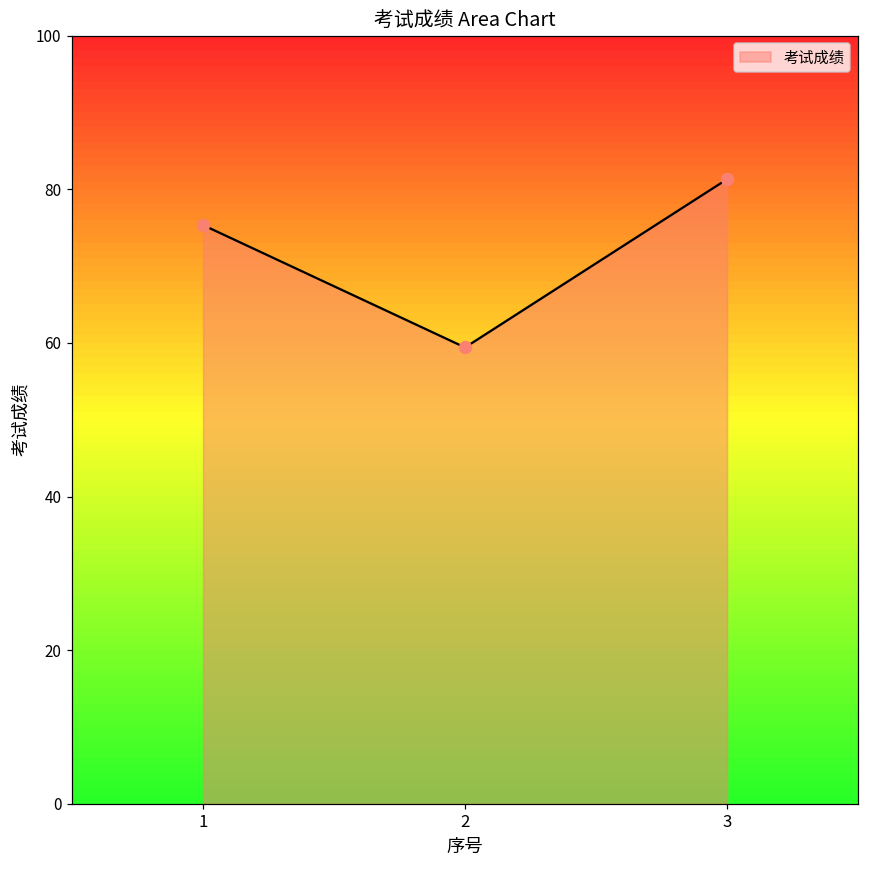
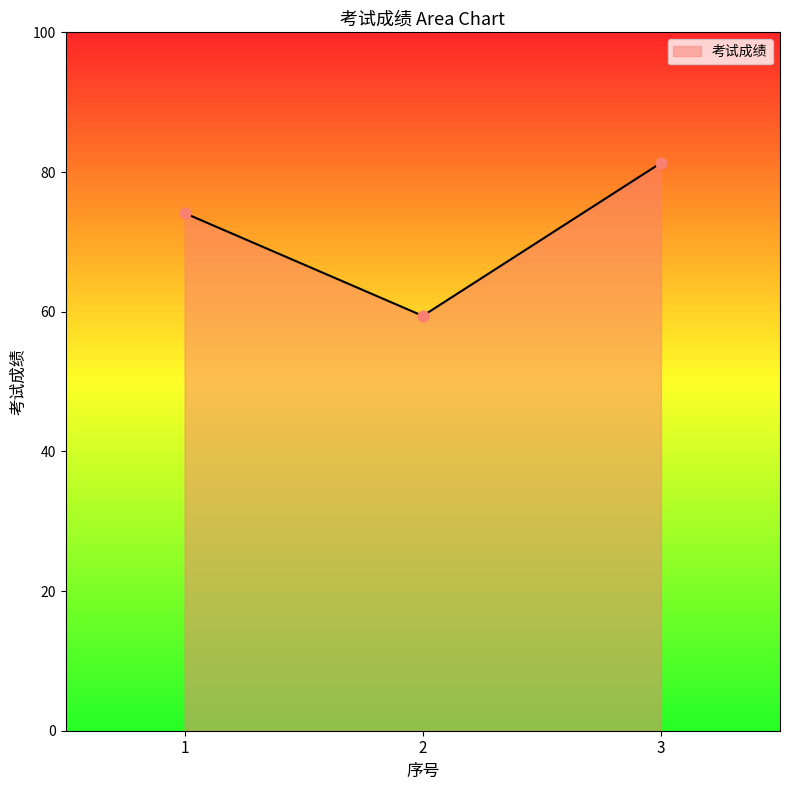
1: 75 -> 74
